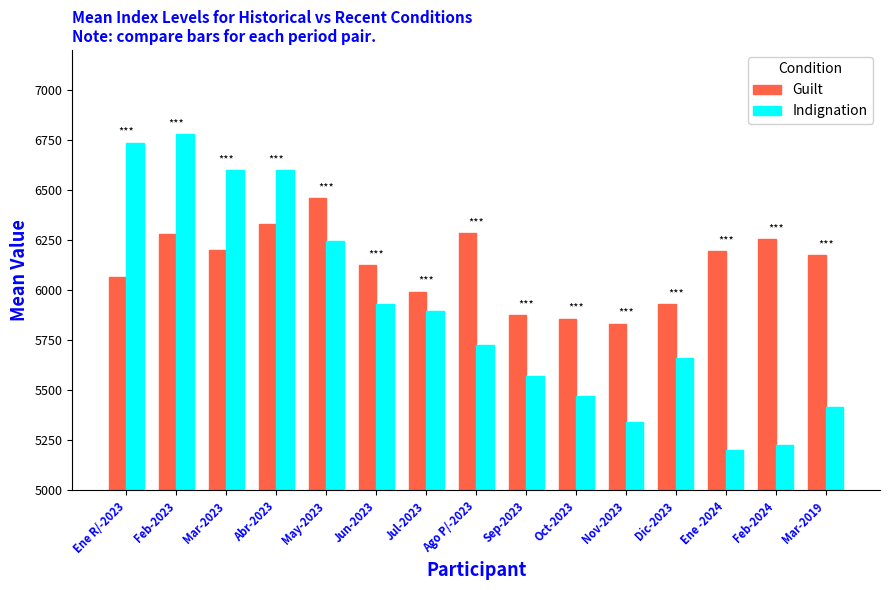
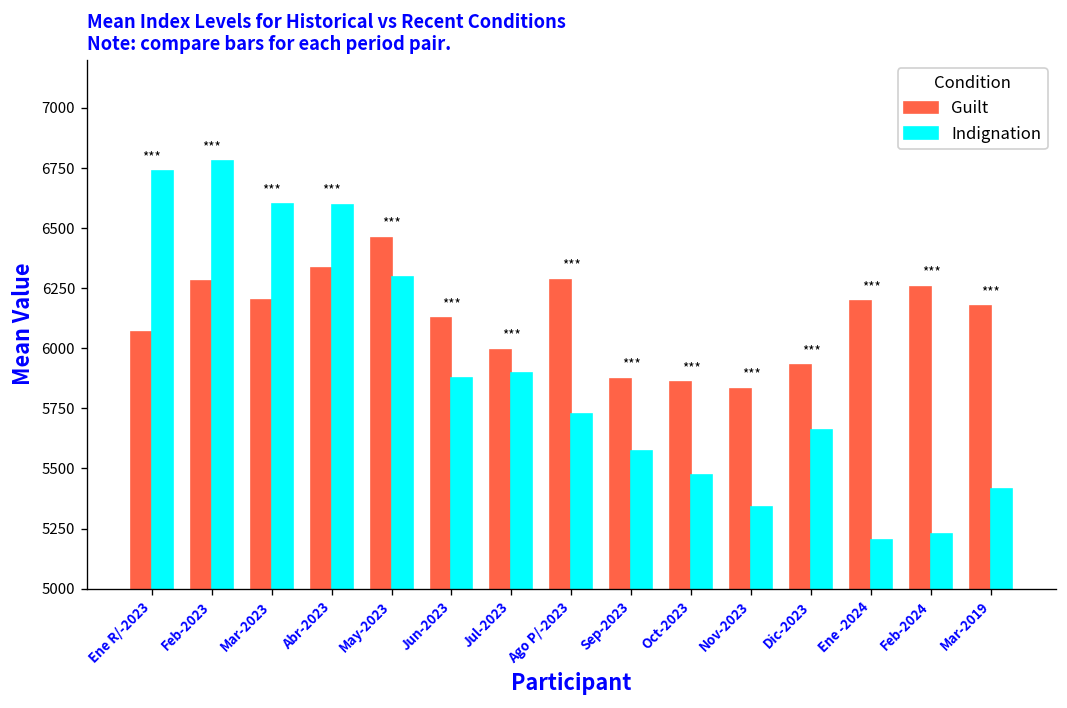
Indignation, May-2023: 6250 -> 6300
Indignation, Jun-2023: 5930 -> 5880
